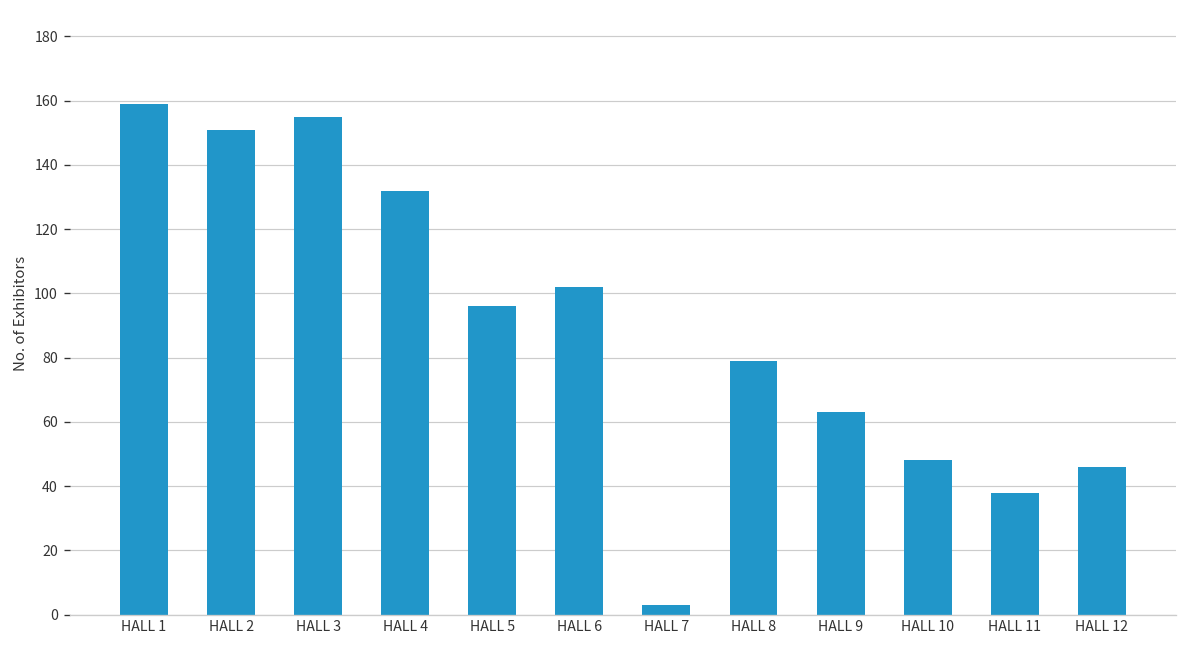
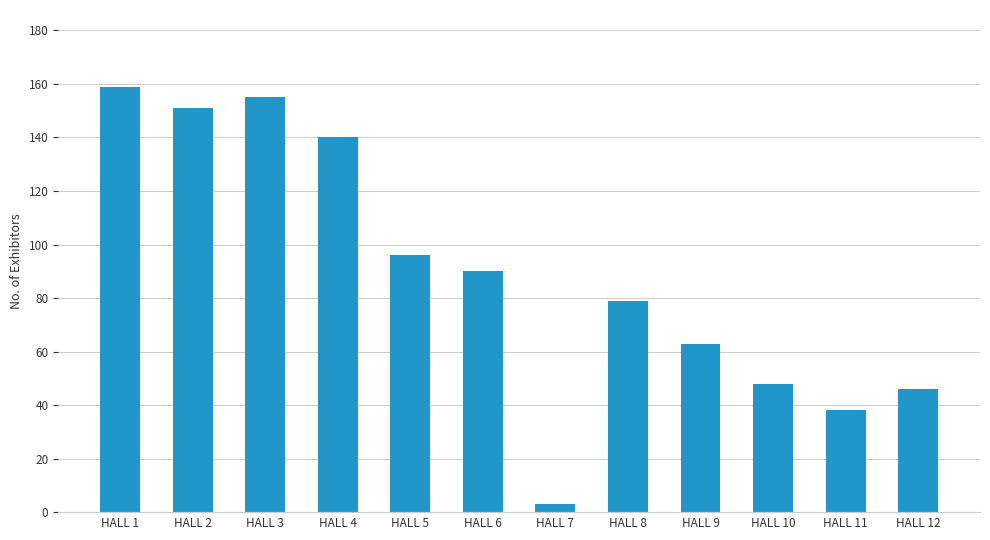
HALL 4: 132 -> 140
HALL 6: 102 -> 90
